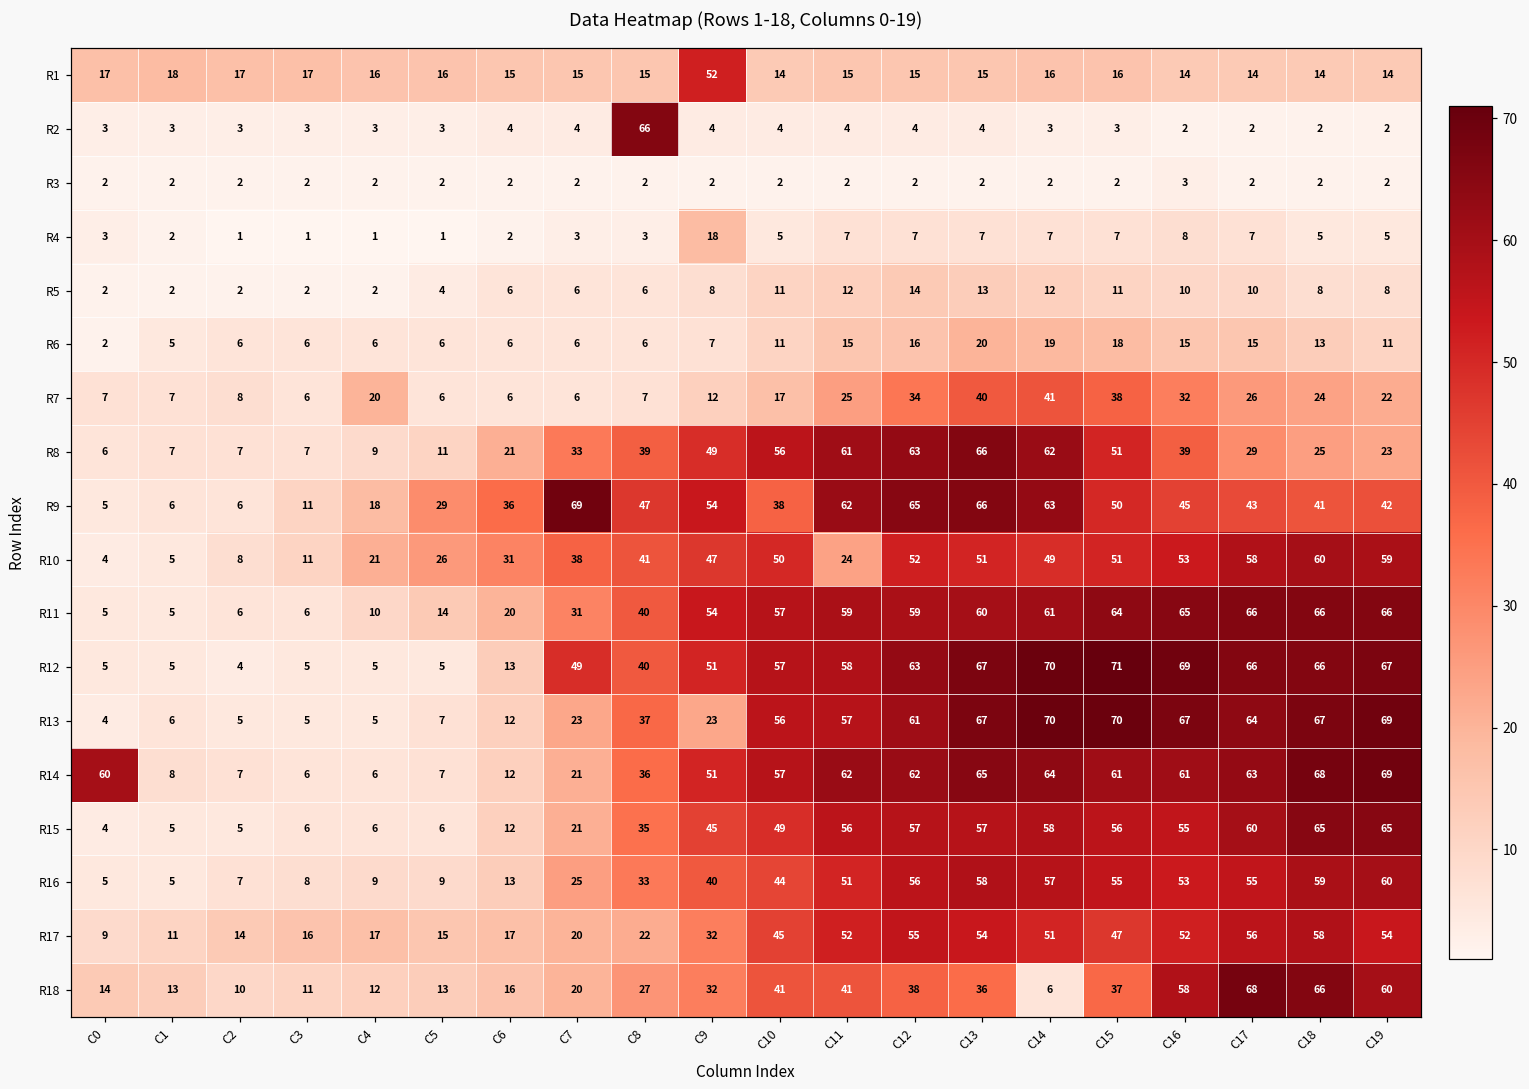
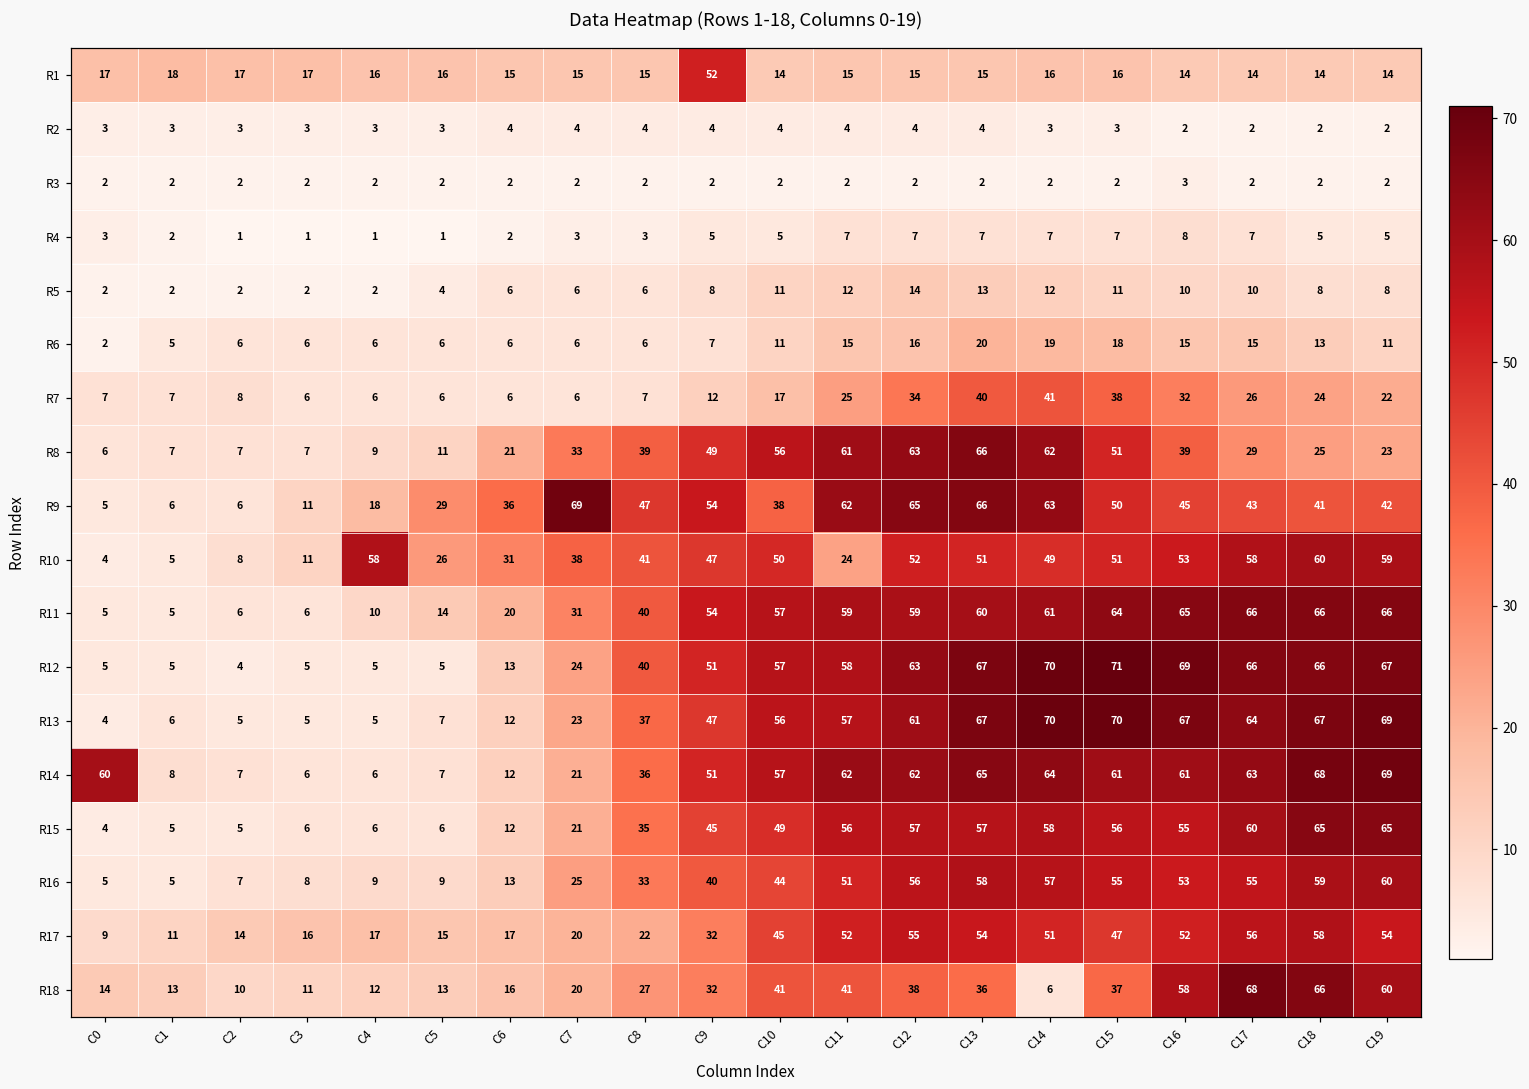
R2, C8: 66 -> 4
R4, C9: 18 -> 5
R7, C4: 20 -> 6
R10, C4: 21 -> 58
R12, C7: 49 -> 24
R13, C9: 23 -> 47
